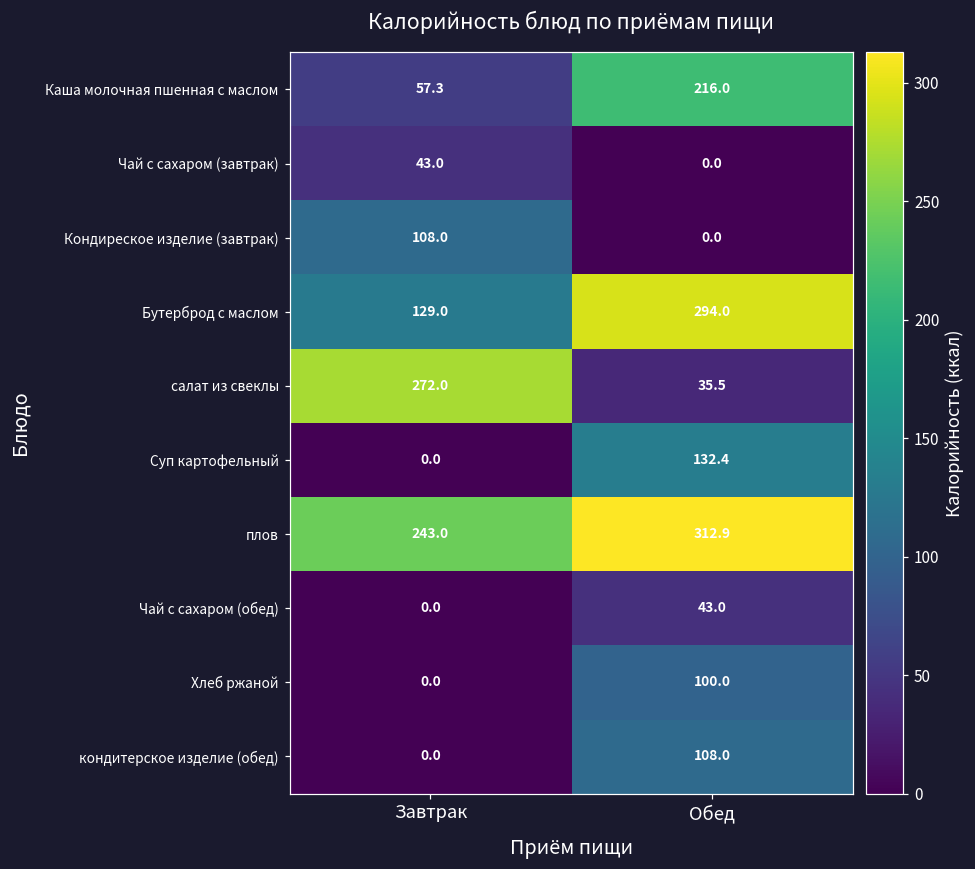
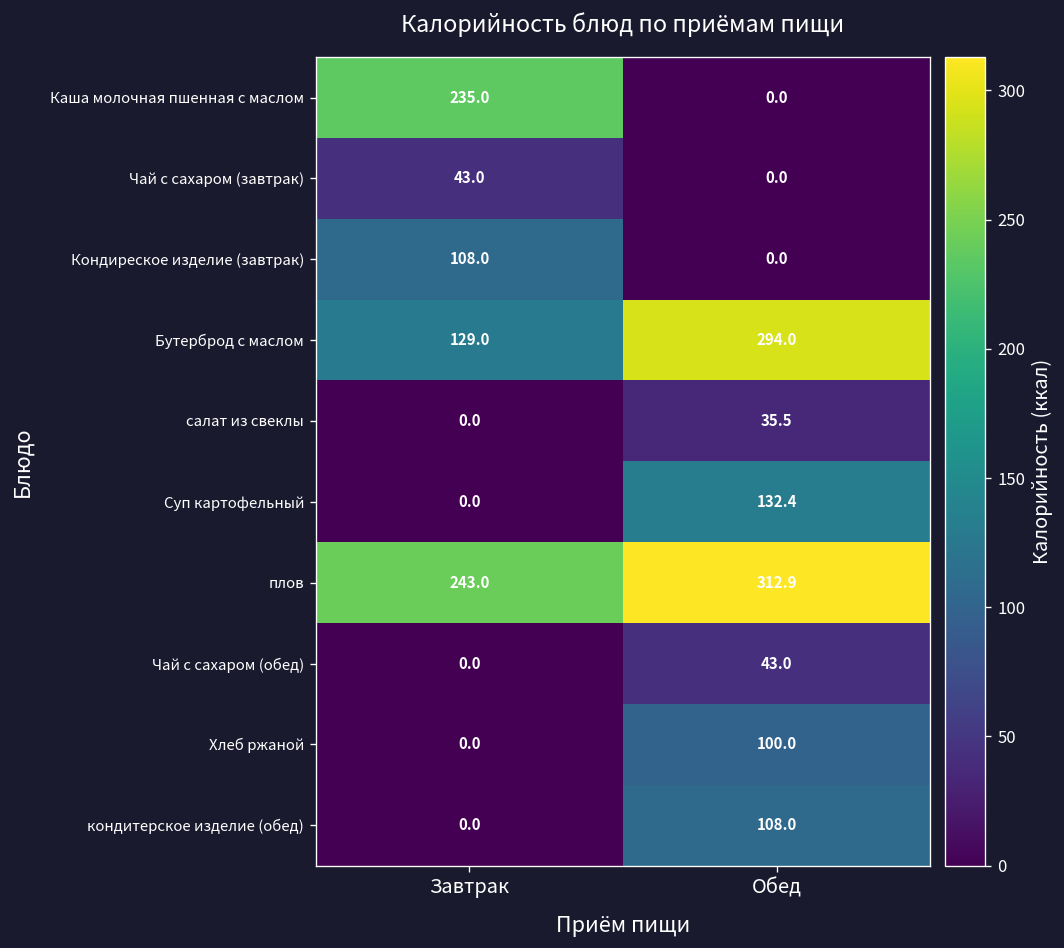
Каша молочная пшенная с маслом, Завтрак: 57.3 -> 235.0
Каша молочная пшенная с маслом, Обед: 216.0 -> 0.0
салат из свеклы, Завтрак: 272.0 -> 0.0
